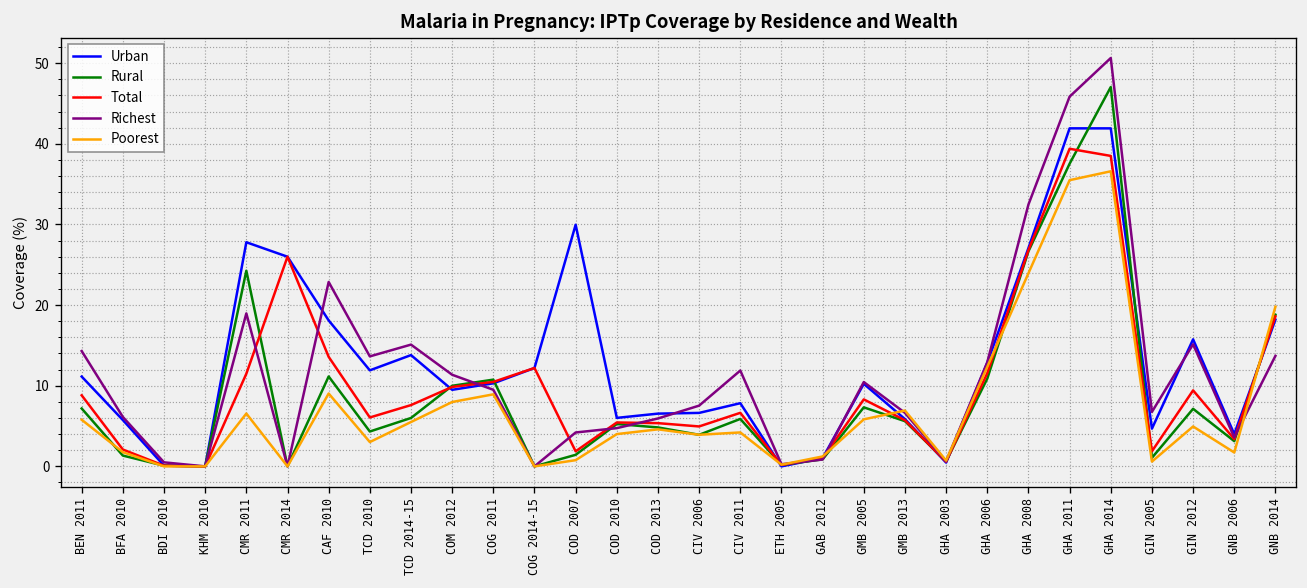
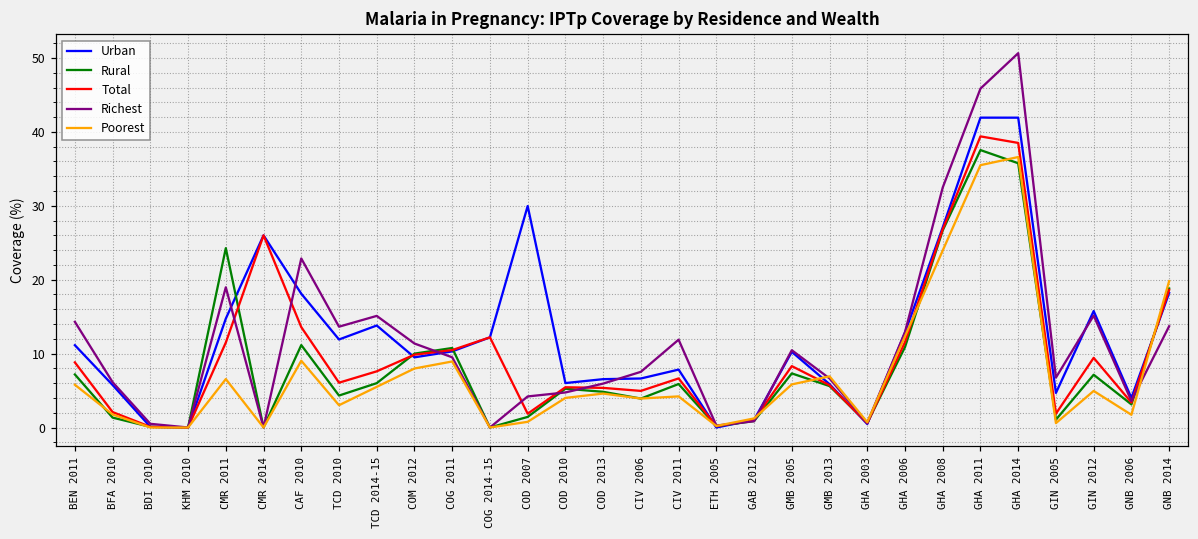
Urban, CMR 2011: 28 -> 15
Rural, GHA 2014: 47 -> 36
